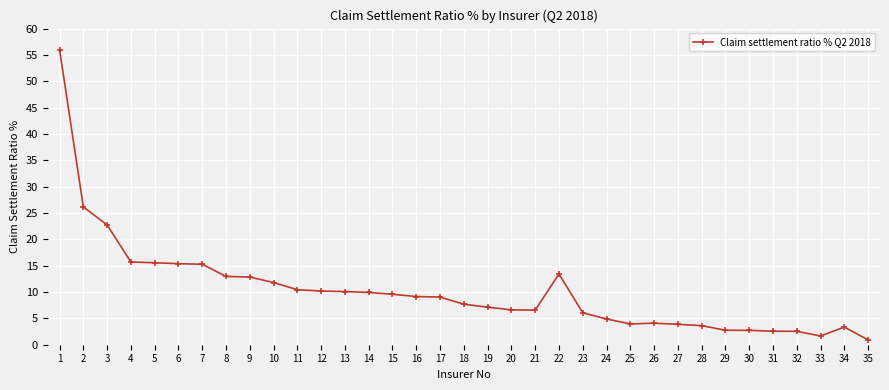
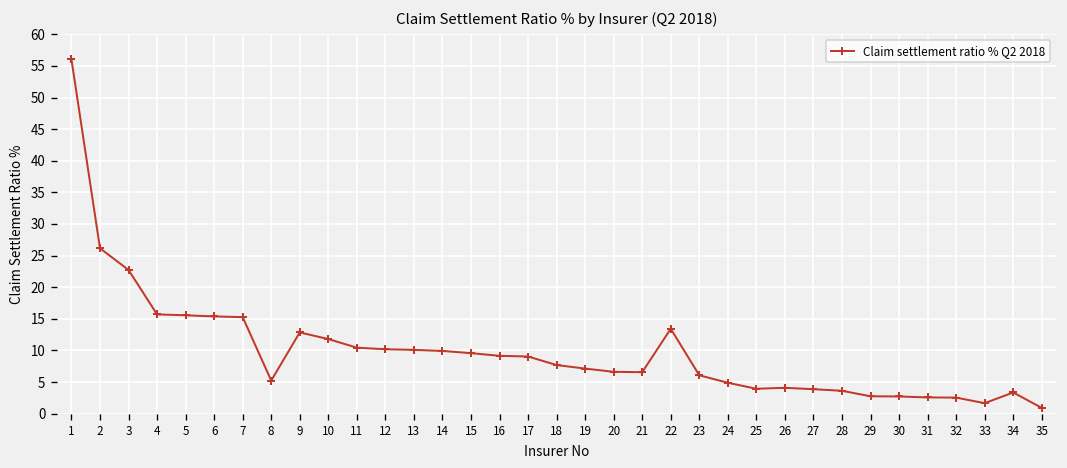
8: 13 -> 5
